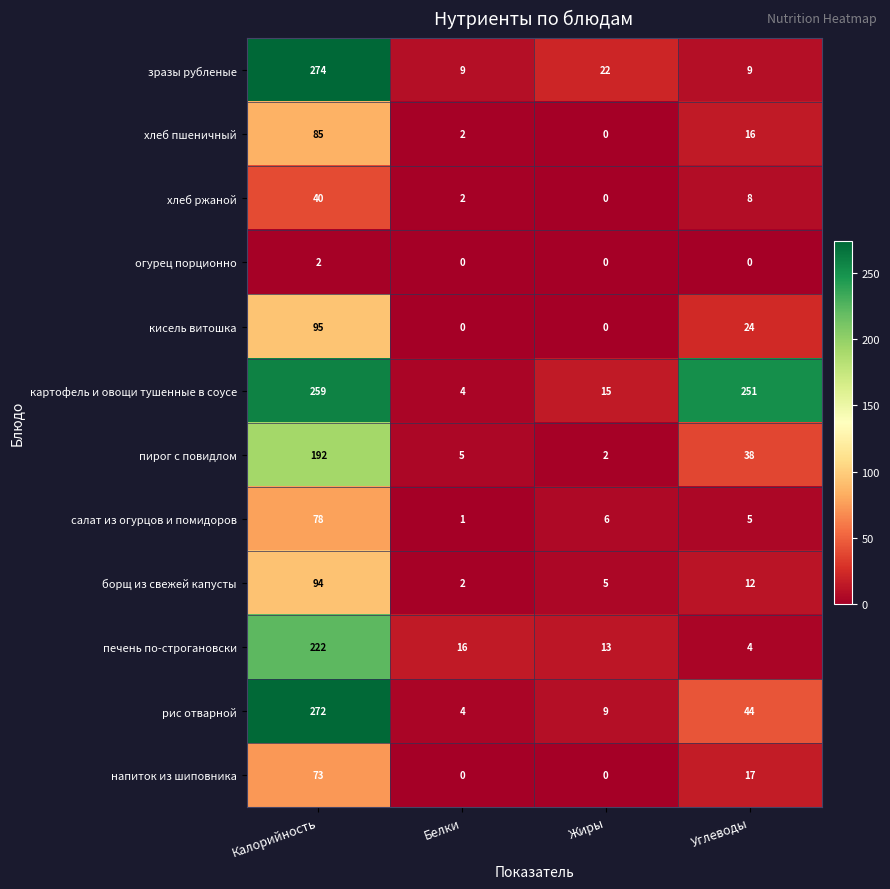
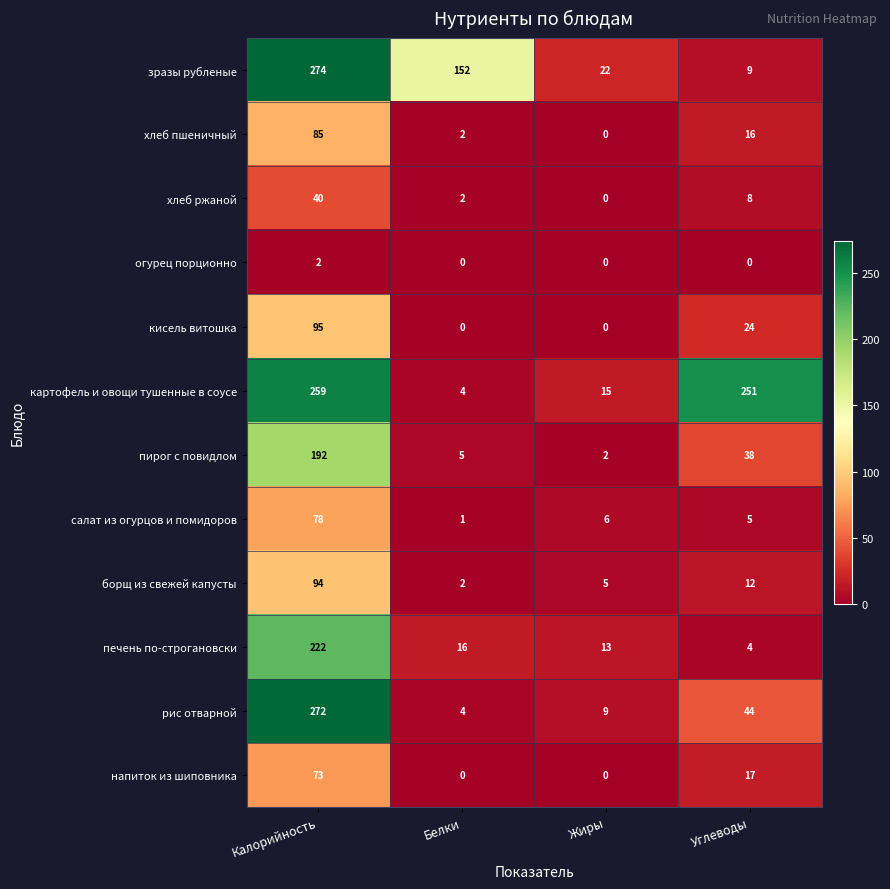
зразы рубленые, Белки: 9 -> 152
